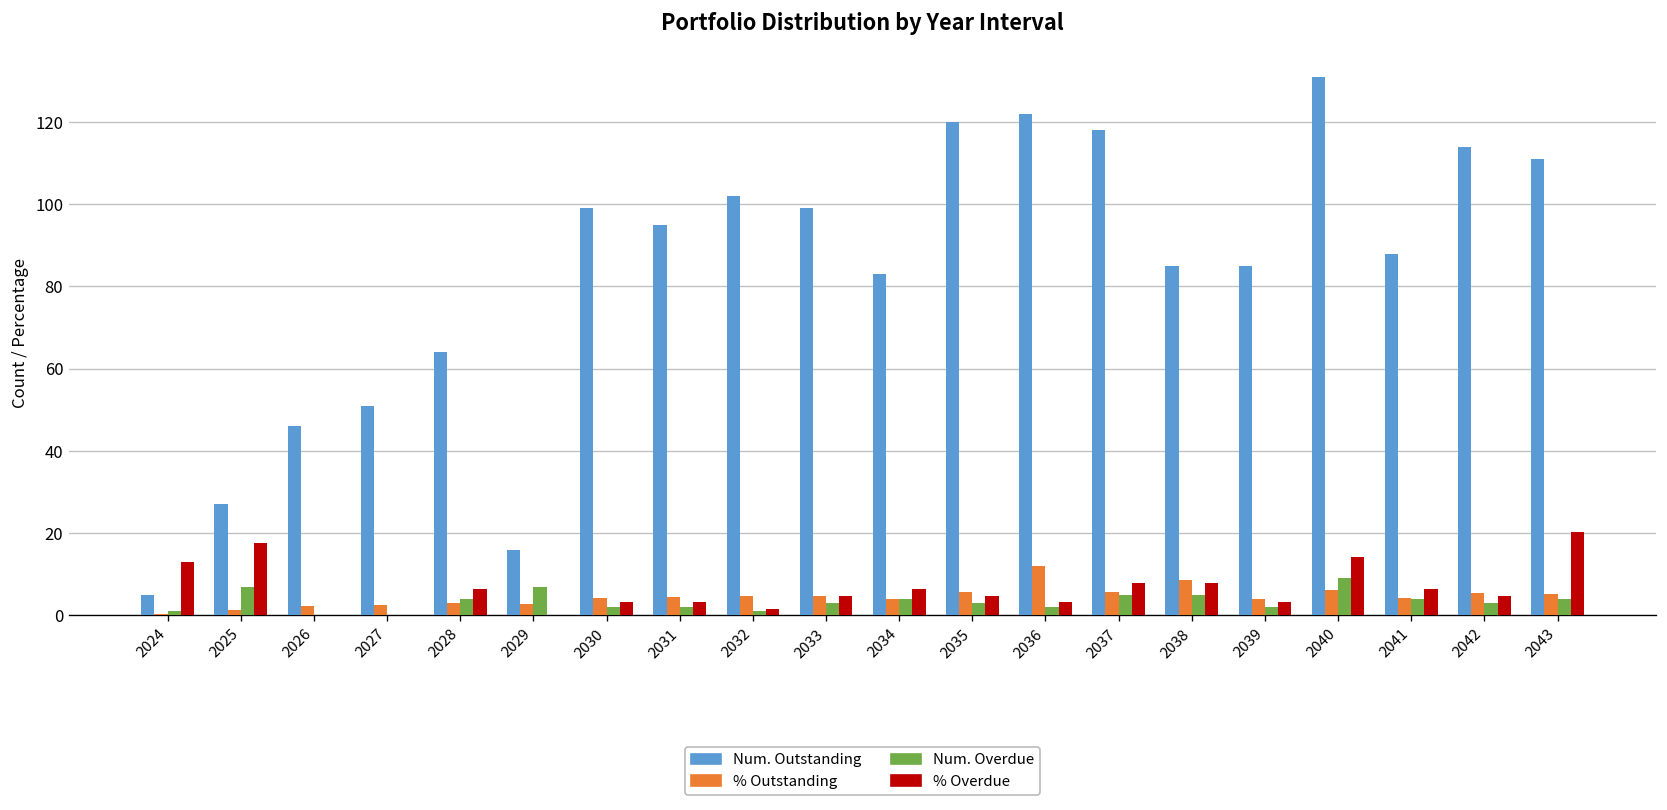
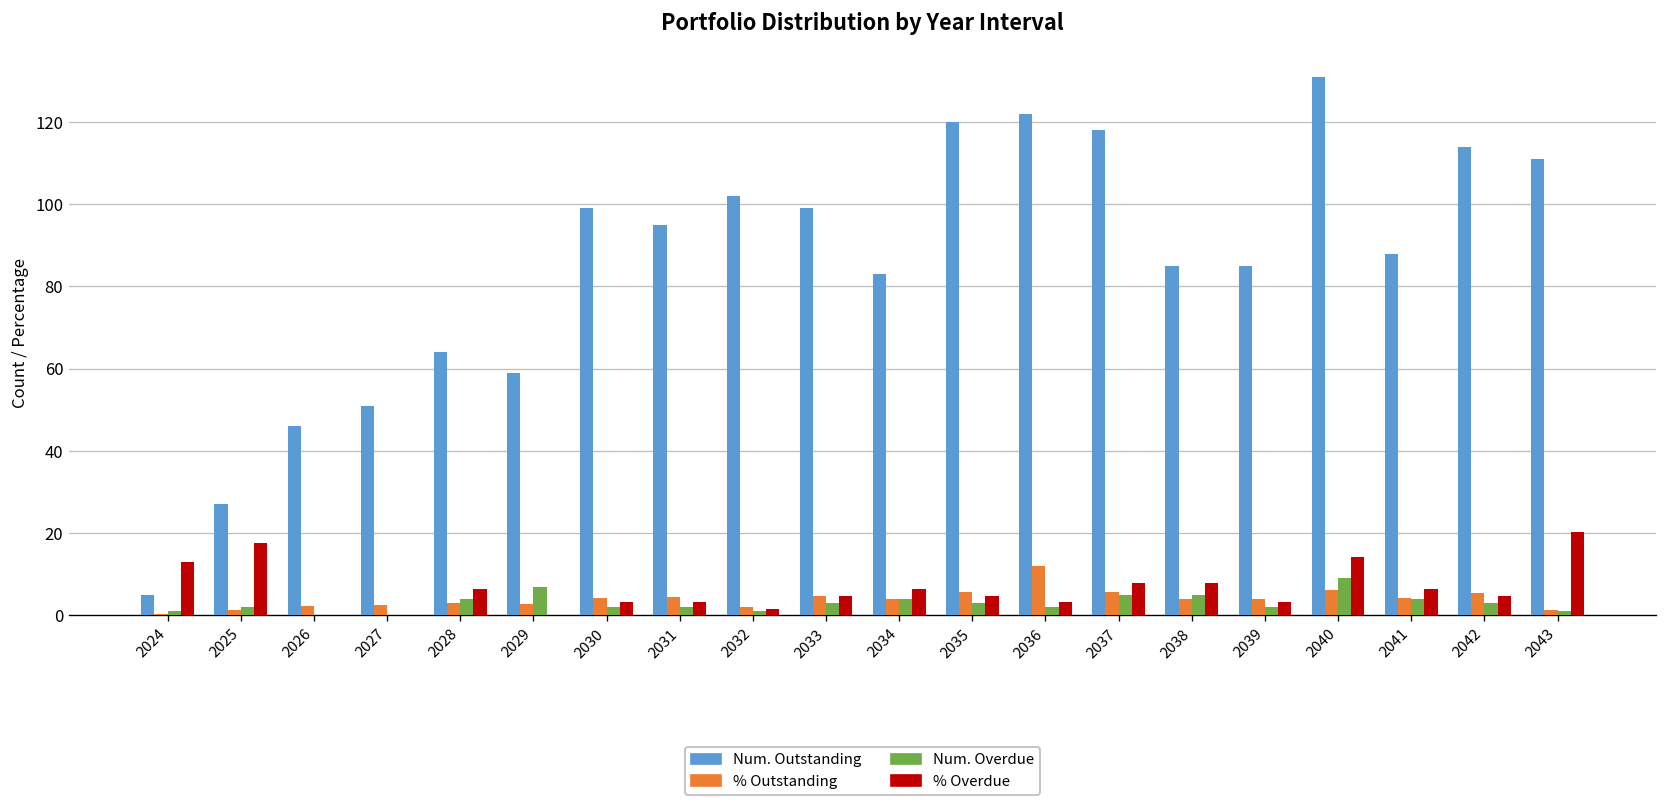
Num. Overdue, 2025: 7 -> 2
Num. Outstanding, 2029: 16 -> 59
% Outstanding, 2032: 5 -> 2
% Outstanding, 2038: 9 -> 4
% Outstanding, 2043: 5 -> 1
Num. Overdue, 2043: 4 -> 1
